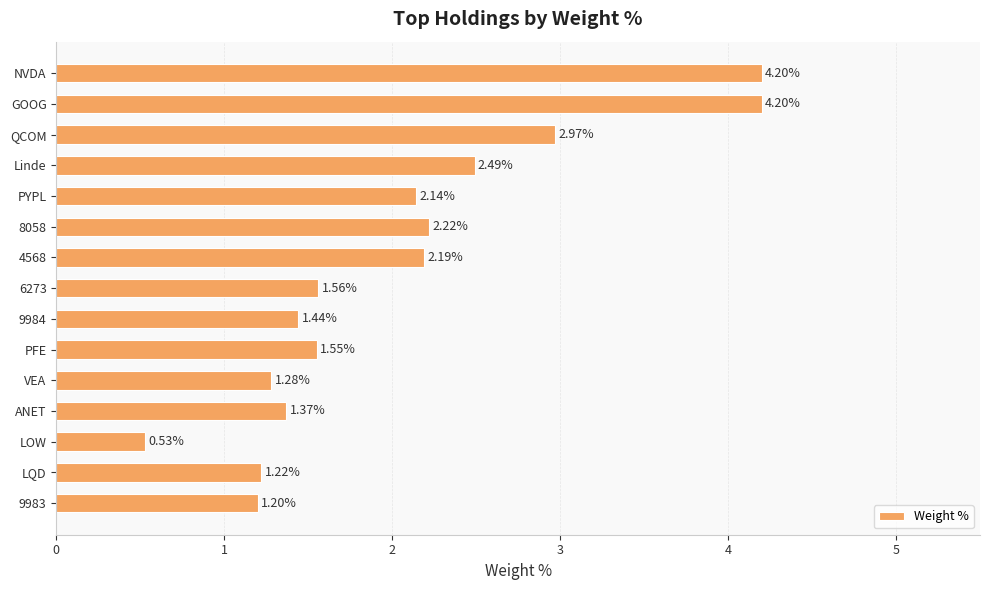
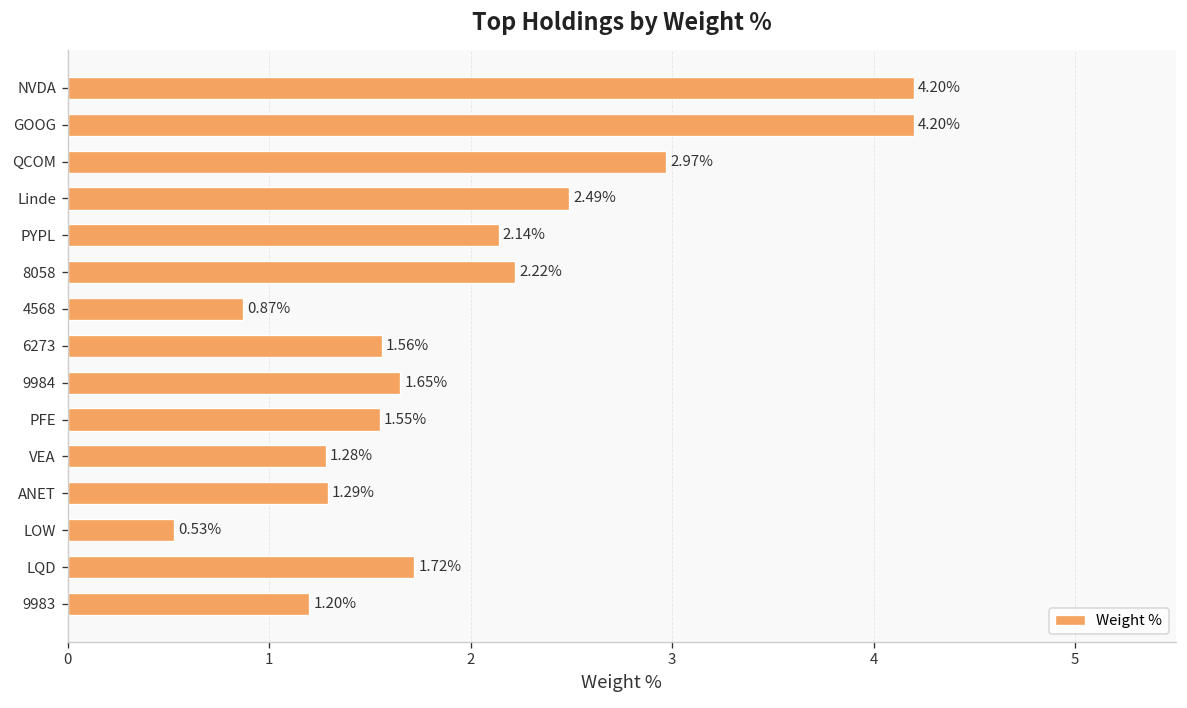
4568: 2.19% -> 0.87%
9984: 1.44% -> 1.65%
ANET: 1.37% -> 1.29%
LQD: 1.22% -> 1.72%
